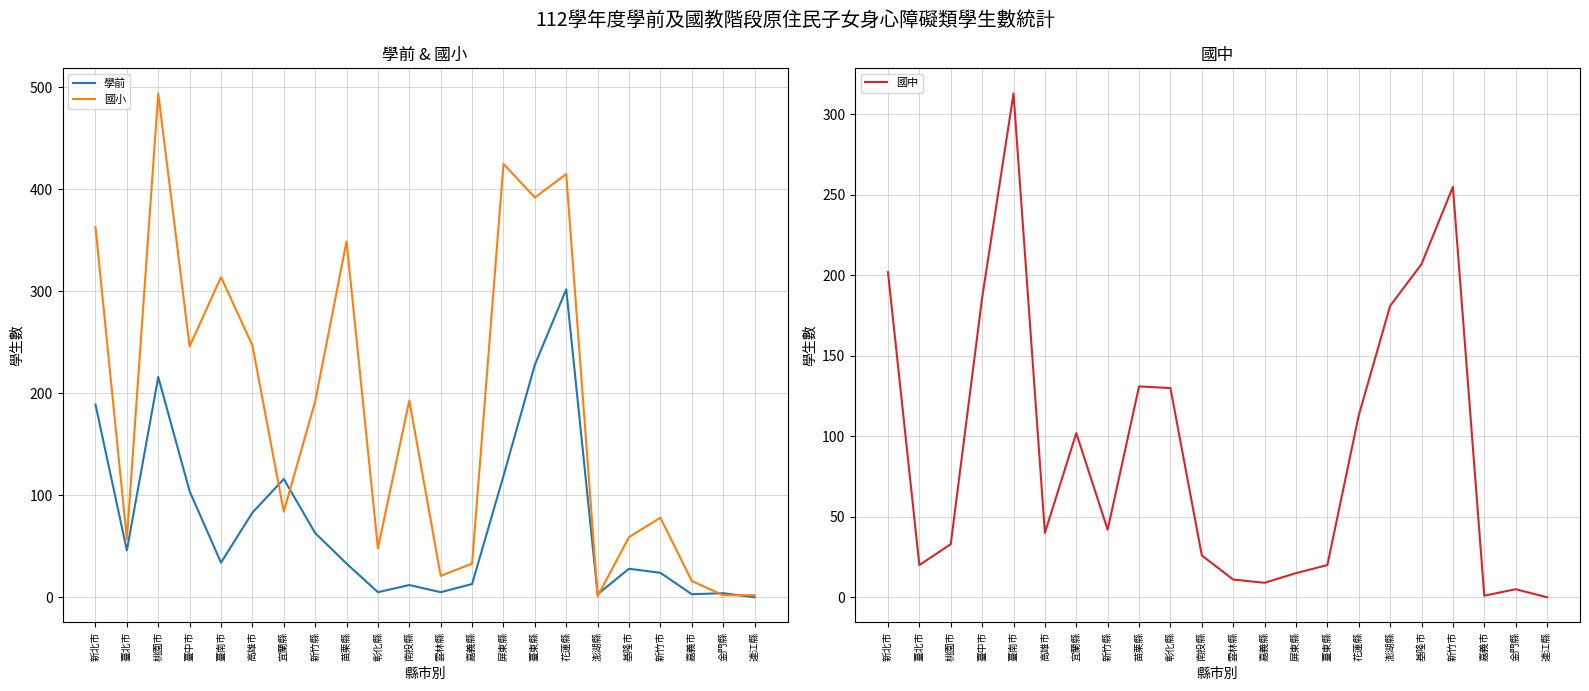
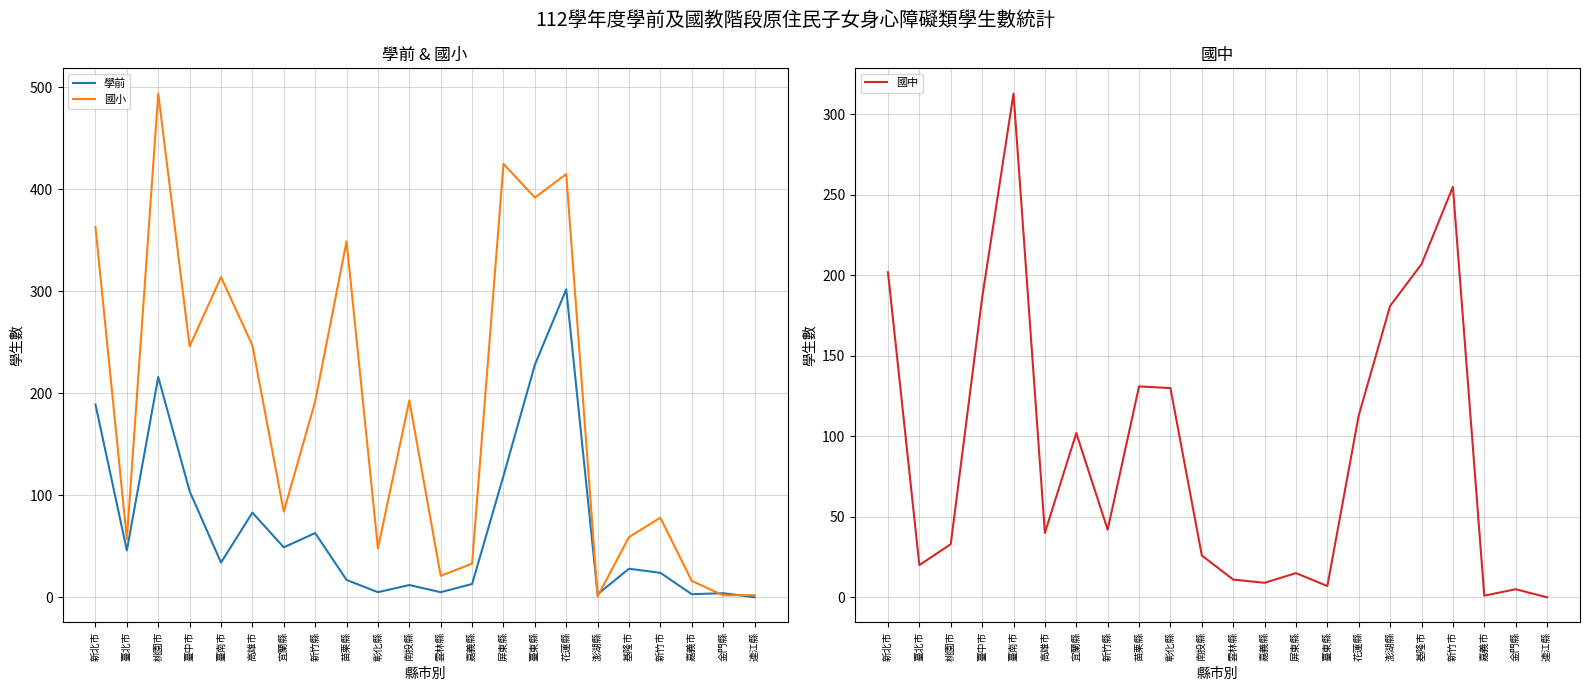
學前 & 國小, 學前, 宜蘭縣: 116 -> 49
學前 & 國小, 學前, 苗栗縣: 33 -> 17
國中, 臺東縣: 20 -> 7
